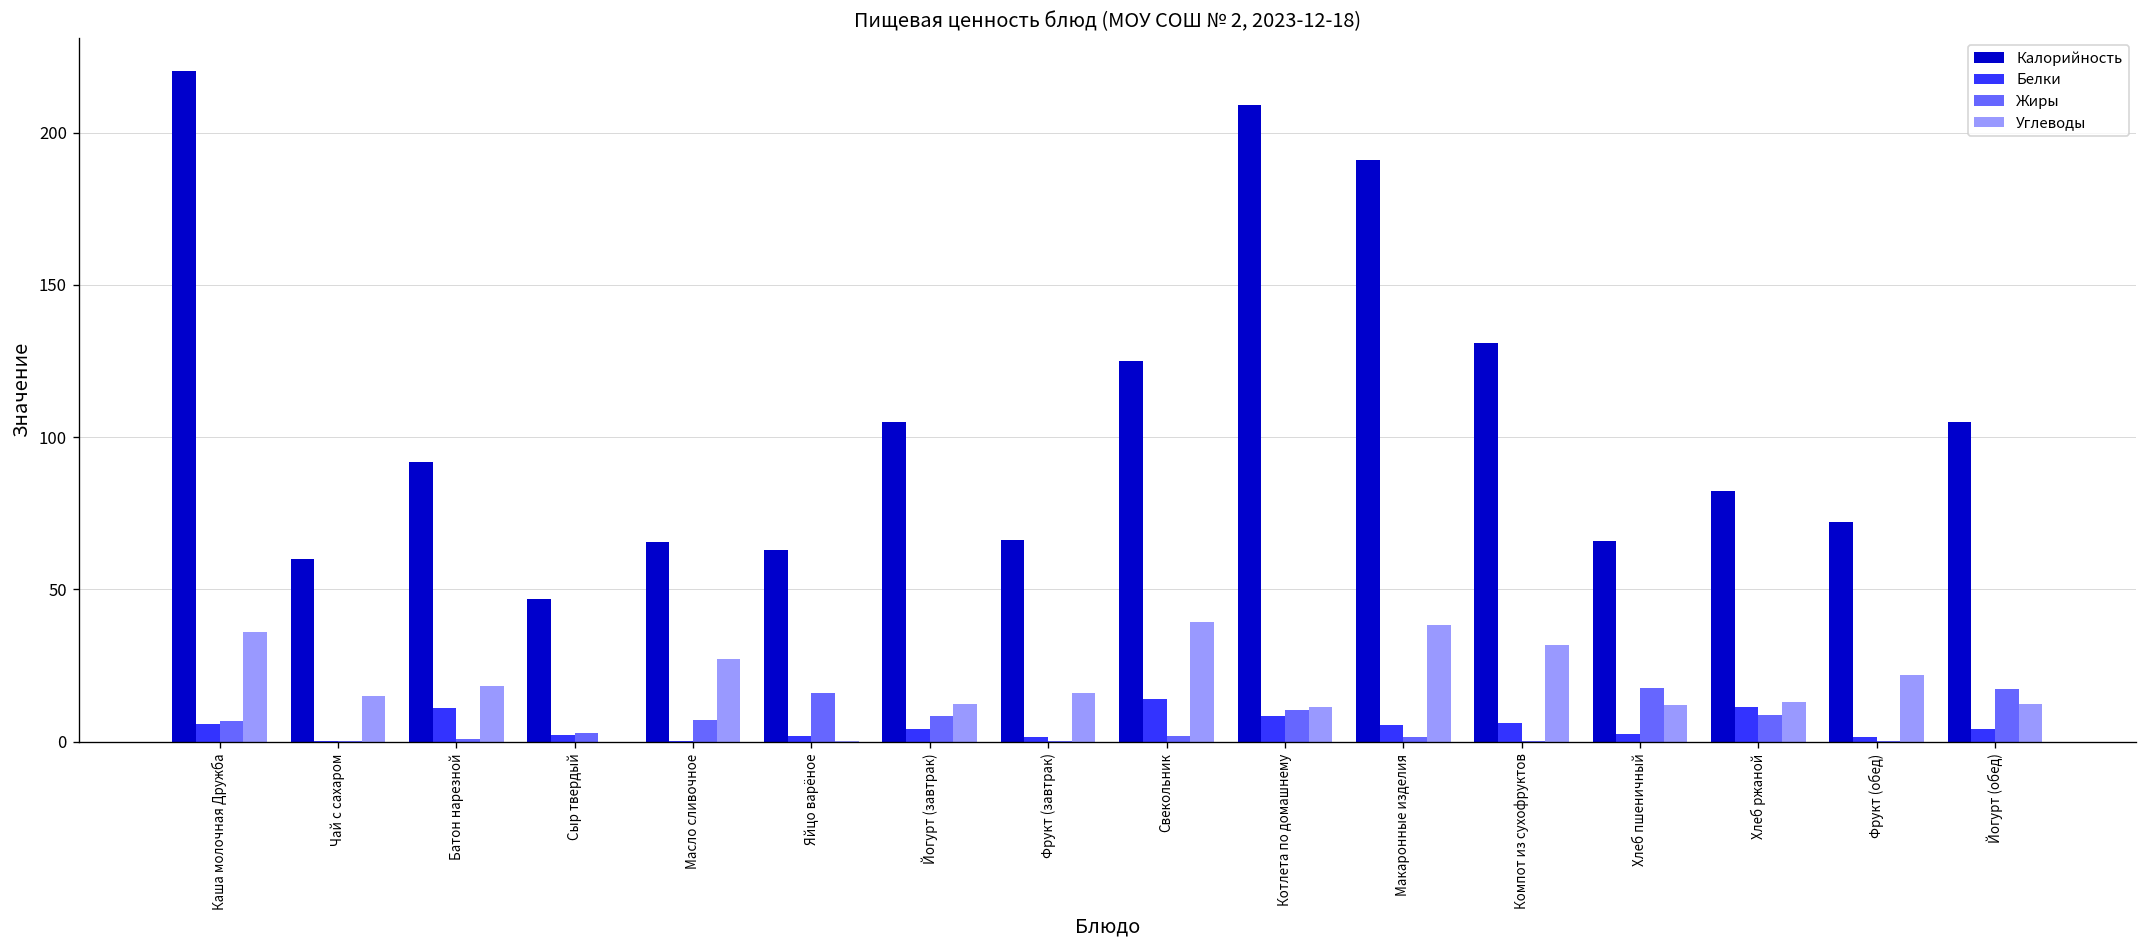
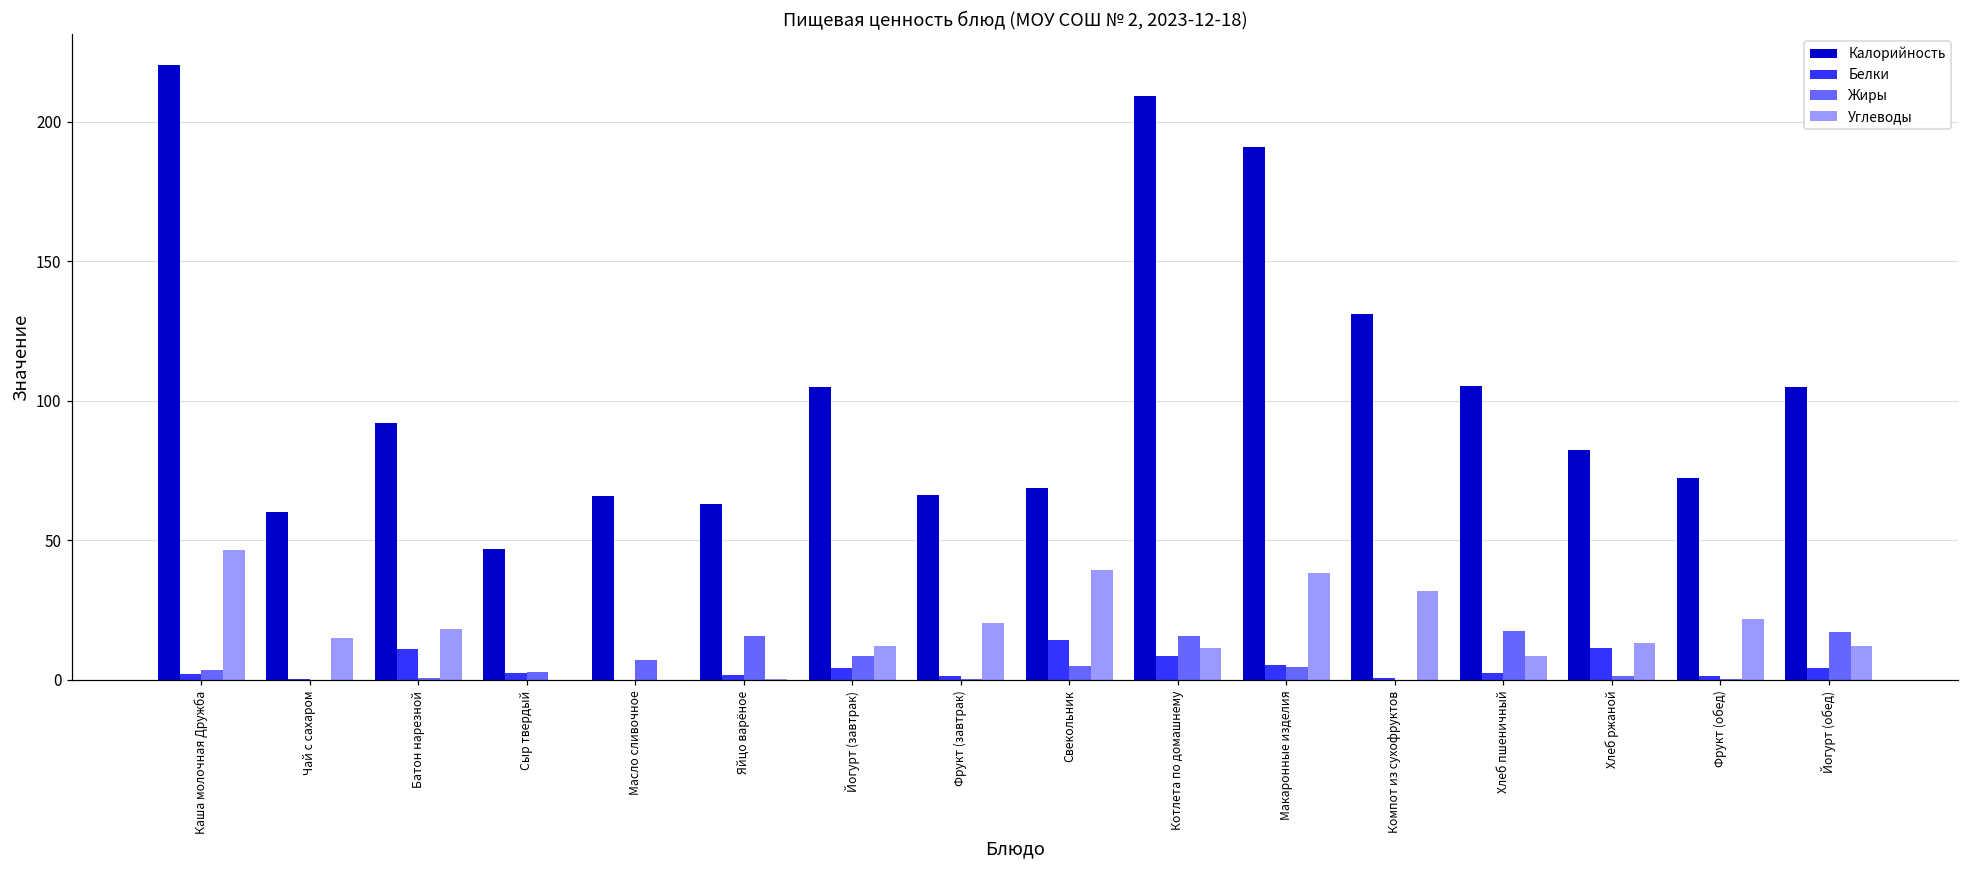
Белки, Каша молочная Дружба: 6 -> 2
Жиры, Каша молочная Дружба: 7 -> 4
Углеводы, Каша молочная Дружба: 36 -> 46
Углеводы, Масло сливочное: 27 -> 0
Углеводы, Фрукт (завтрак): 16 -> 20
Калорийность, Свекольник: 125 -> 69
Жиры, Свекольник: 2 -> 5
Жиры, Котлета по домашнему: 10 -> 16
Жиры, Макаронные изделия: 2 -> 5
Белки, Компот из сухофруктов: 6 -> 1
Калорийность, Хлеб пшеничный: 66 -> 105
Углеводы, Хлеб пшеничный: 12 -> 9
Жиры, Хлеб ржаной: 9 -> 1
